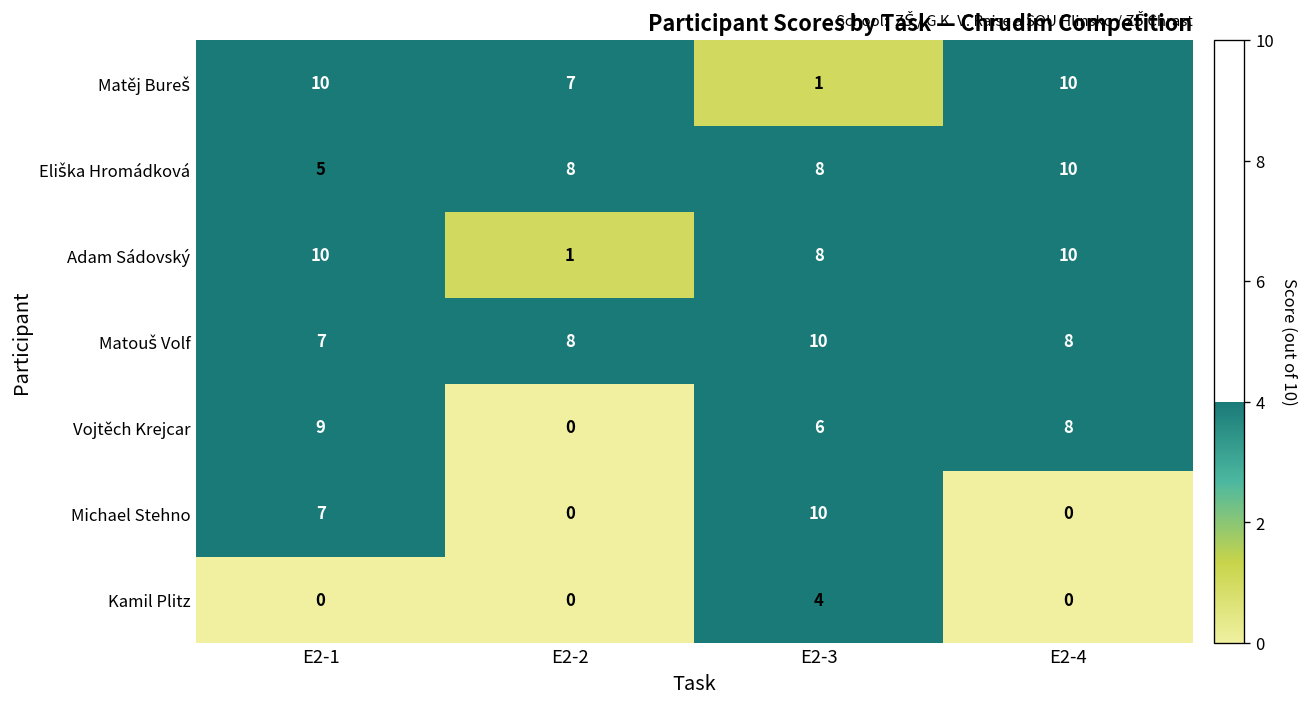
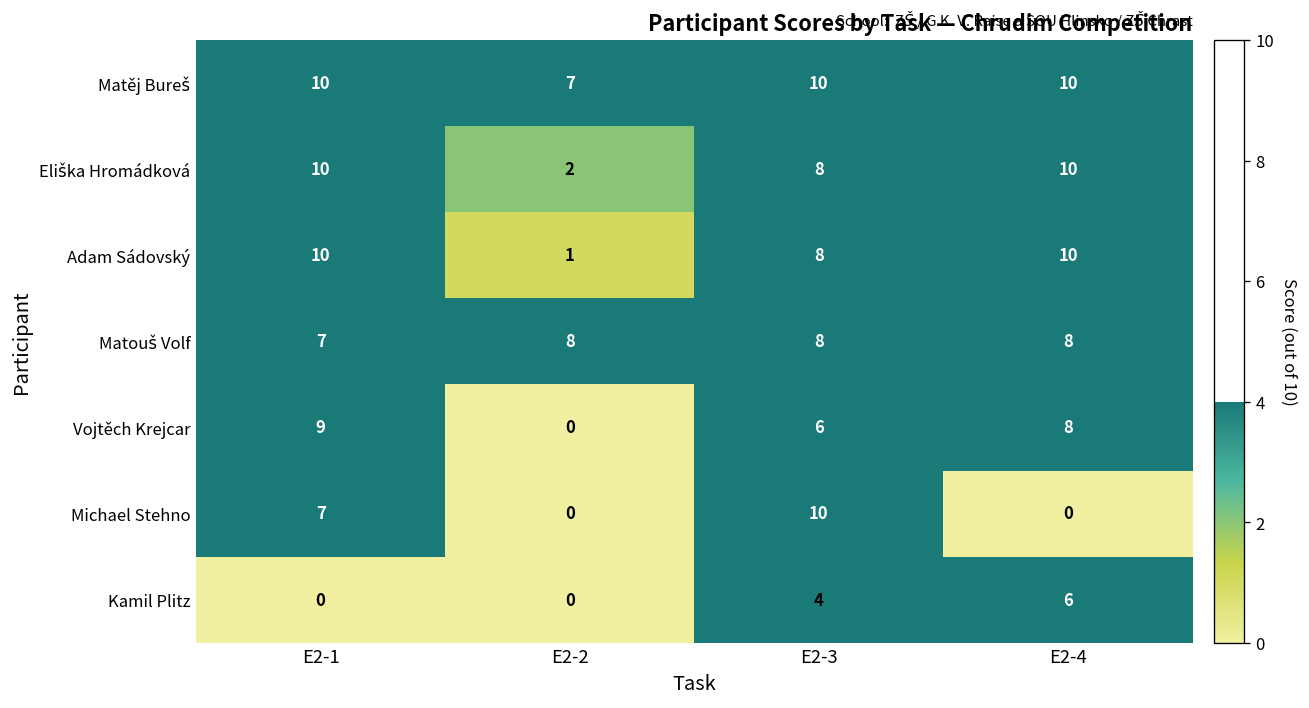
Matěj Bureš, E2-3: 1 -> 10
Eliška Hromádková, E2-1: 5 -> 10
Eliška Hromádková, E2-2: 8 -> 2
Matouš Volf, E2-3: 10 -> 8
Kamil Plitz, E2-4: 0 -> 6
